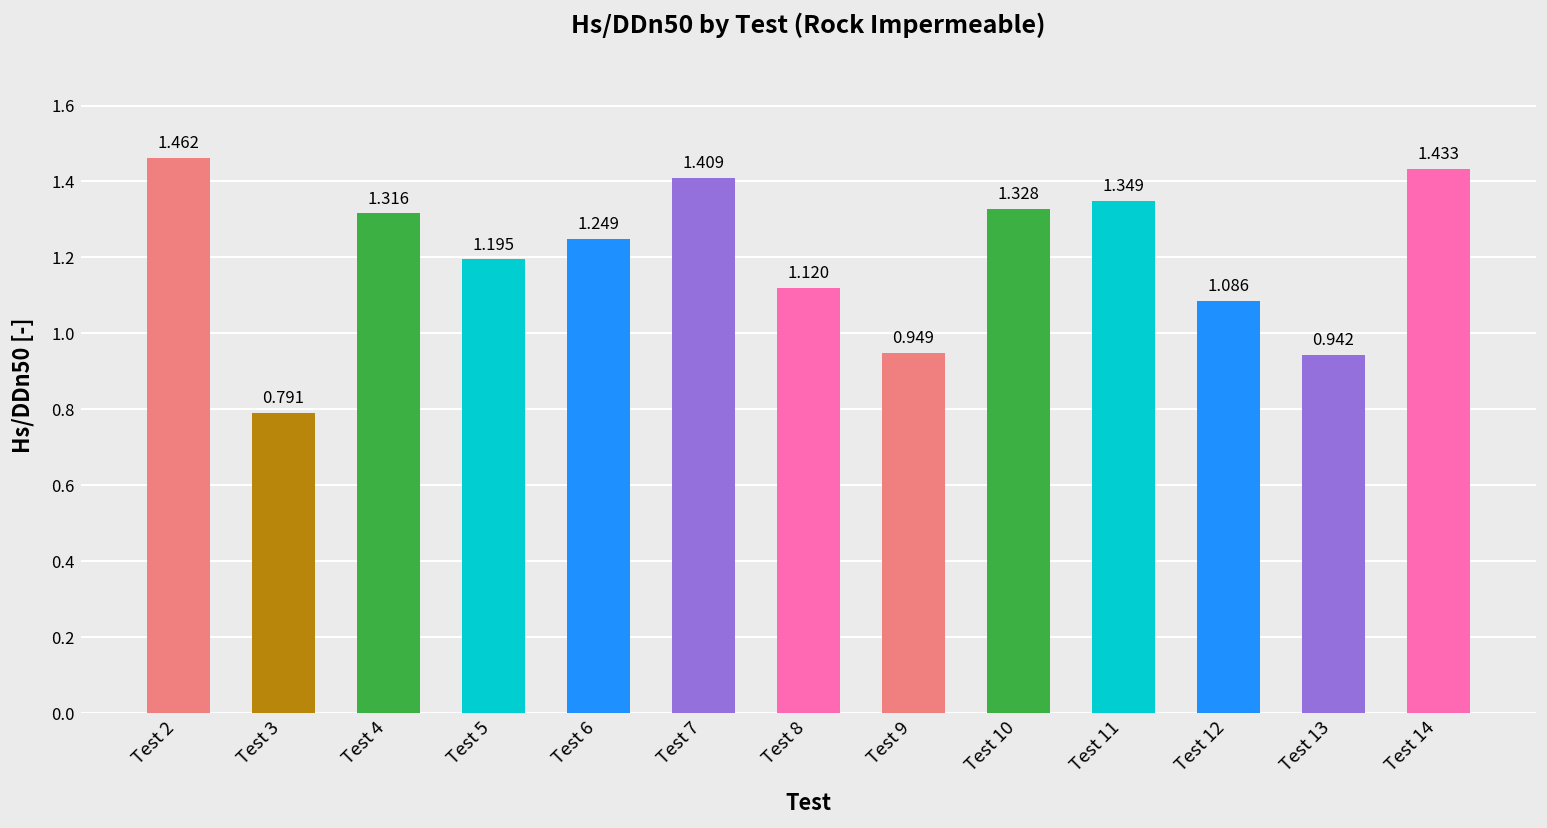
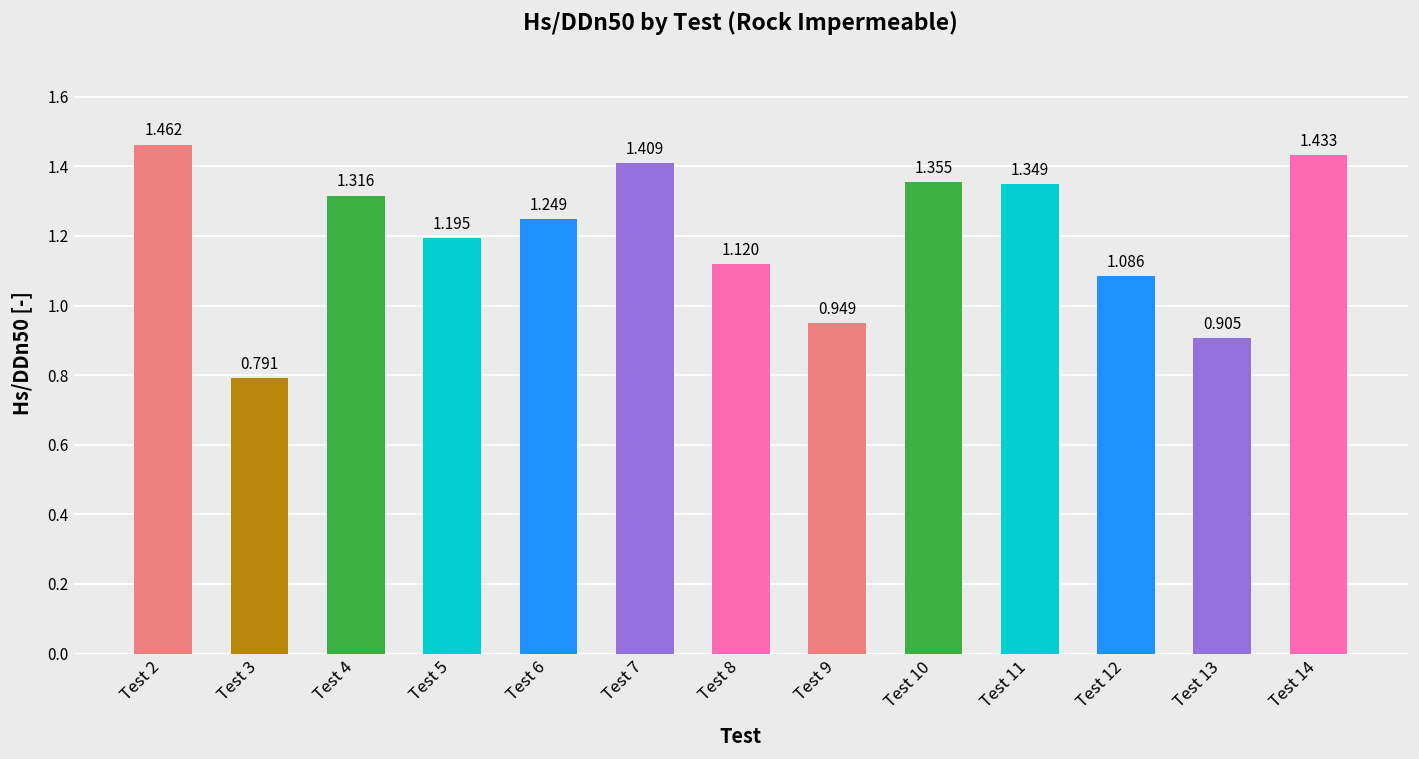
Test 10: 1.328 -> 1.355
Test 13: 0.942 -> 0.905
